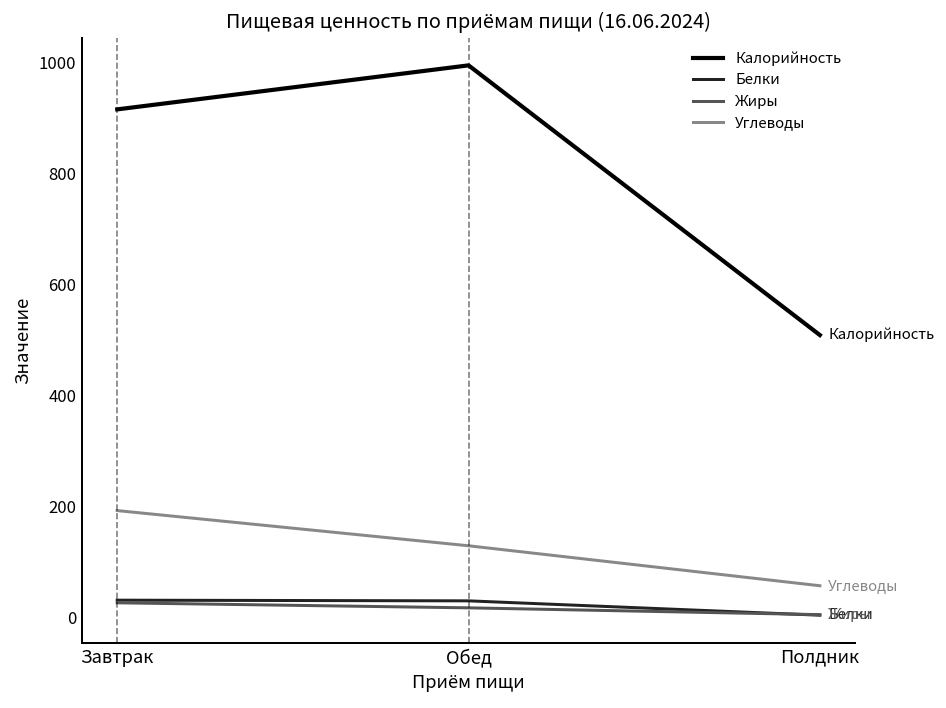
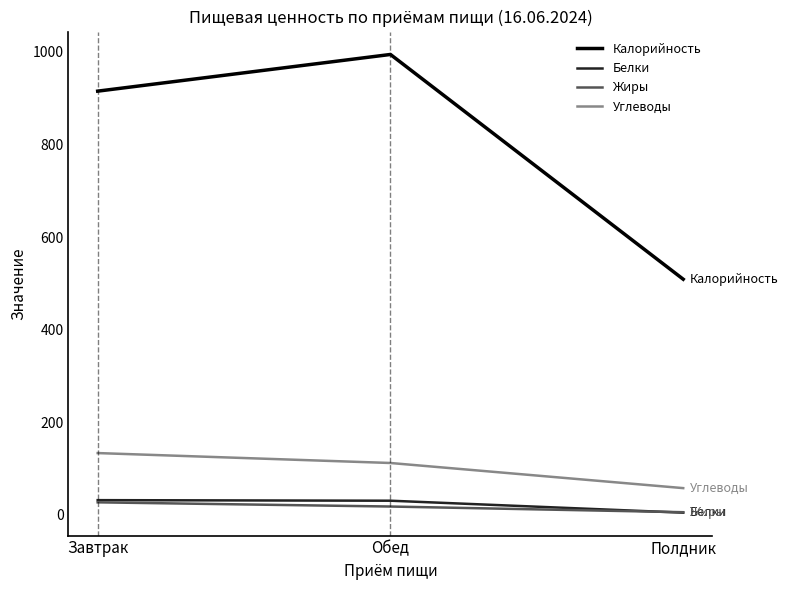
Углеводы, Завтрак: 190 -> 130
Углеводы, Обед: 130 -> 110
